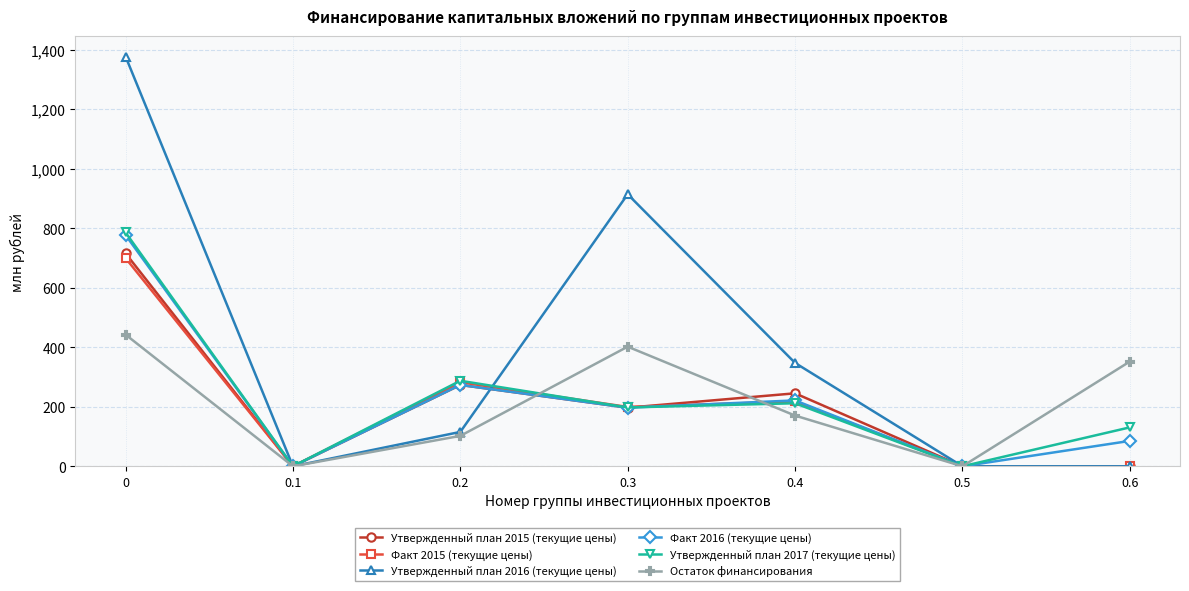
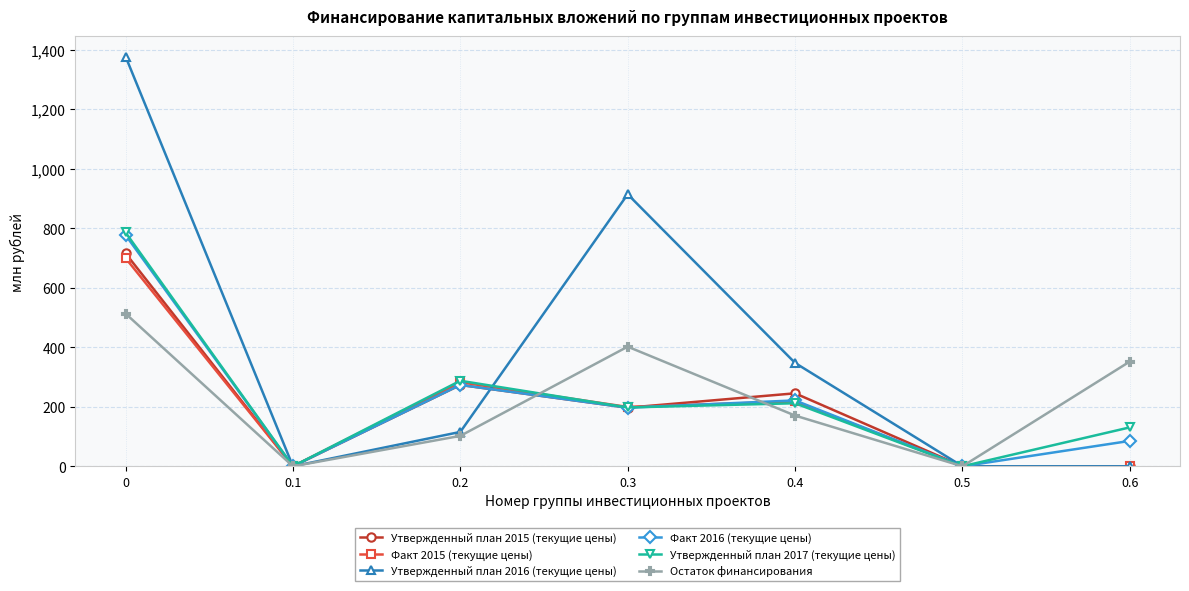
Остаток финансирования, 0: 440 -> 510
